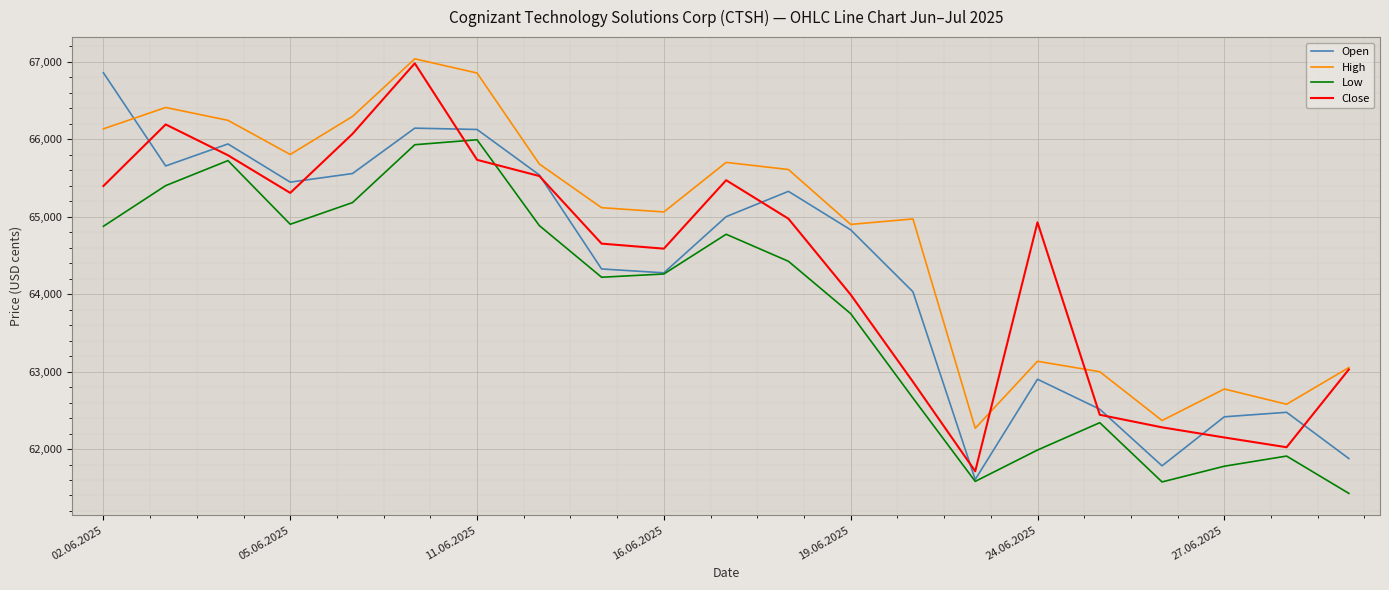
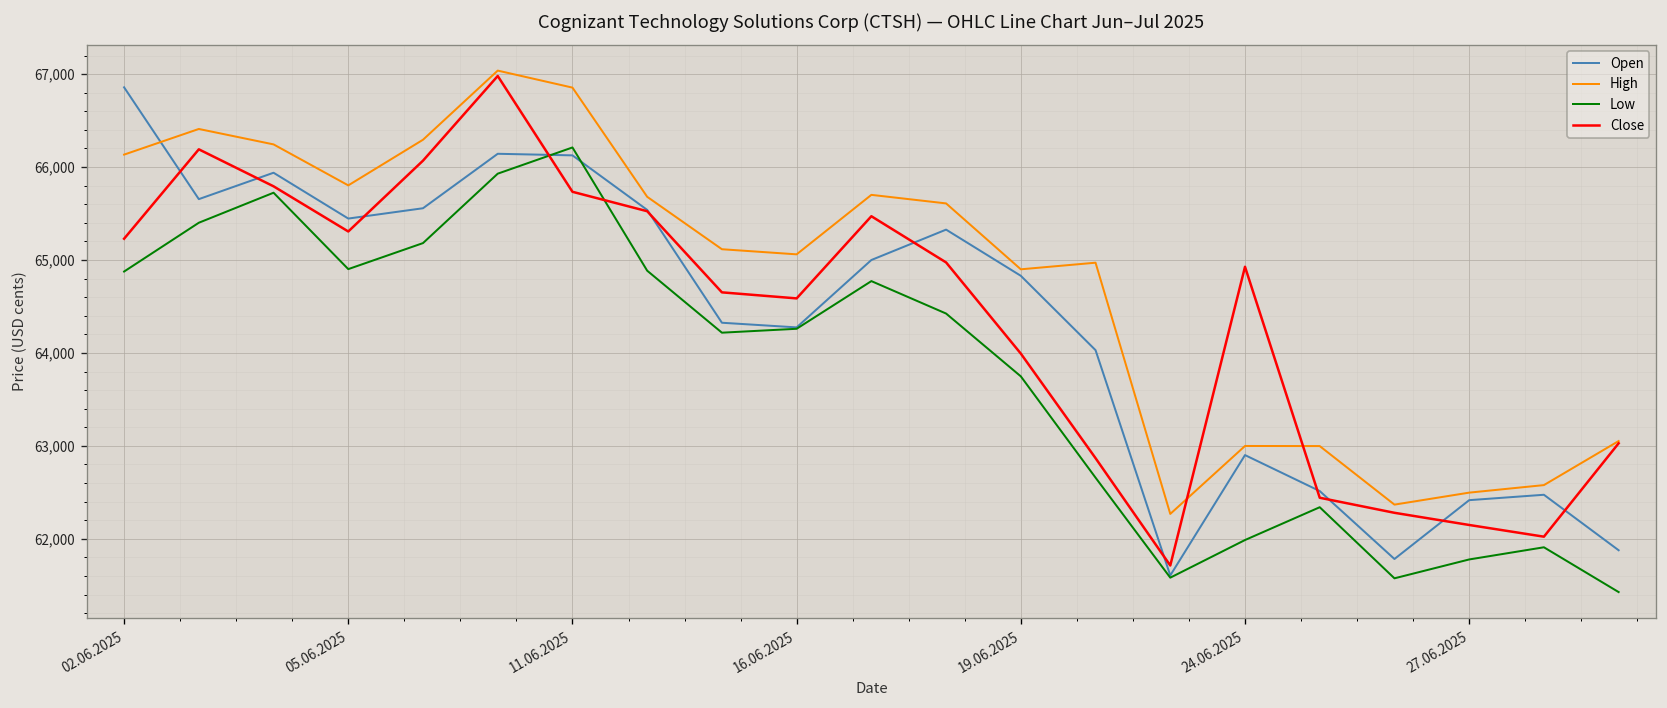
Close, 02.06.2025: 65,400 -> 65,200
Low, 11.06.2025: 66,000 -> 66,200
High, 24.06.2025: 63,100 -> 63,000
High, 27.06.2025: 62,800 -> 62,500
